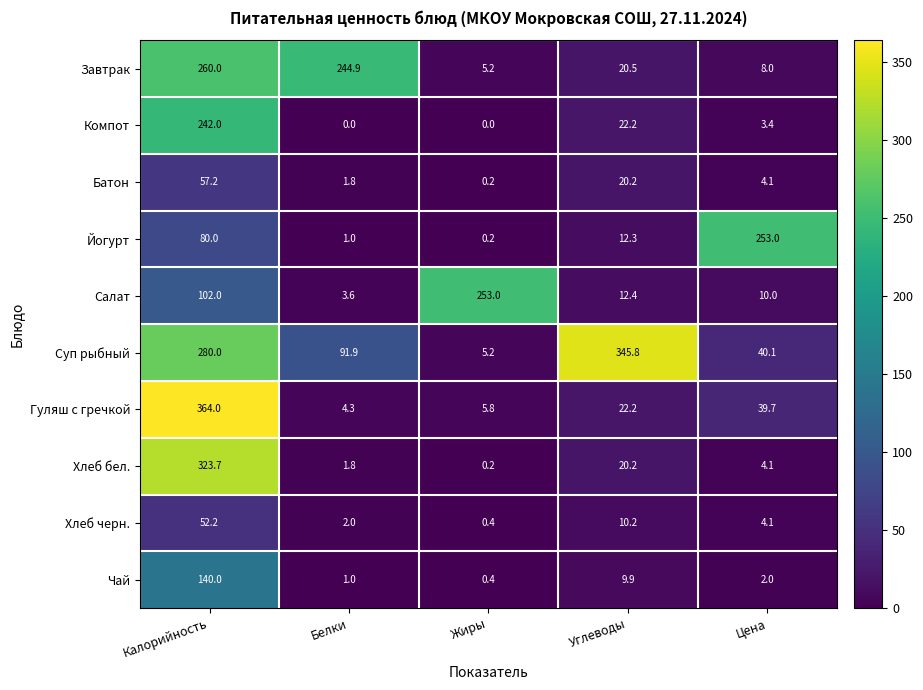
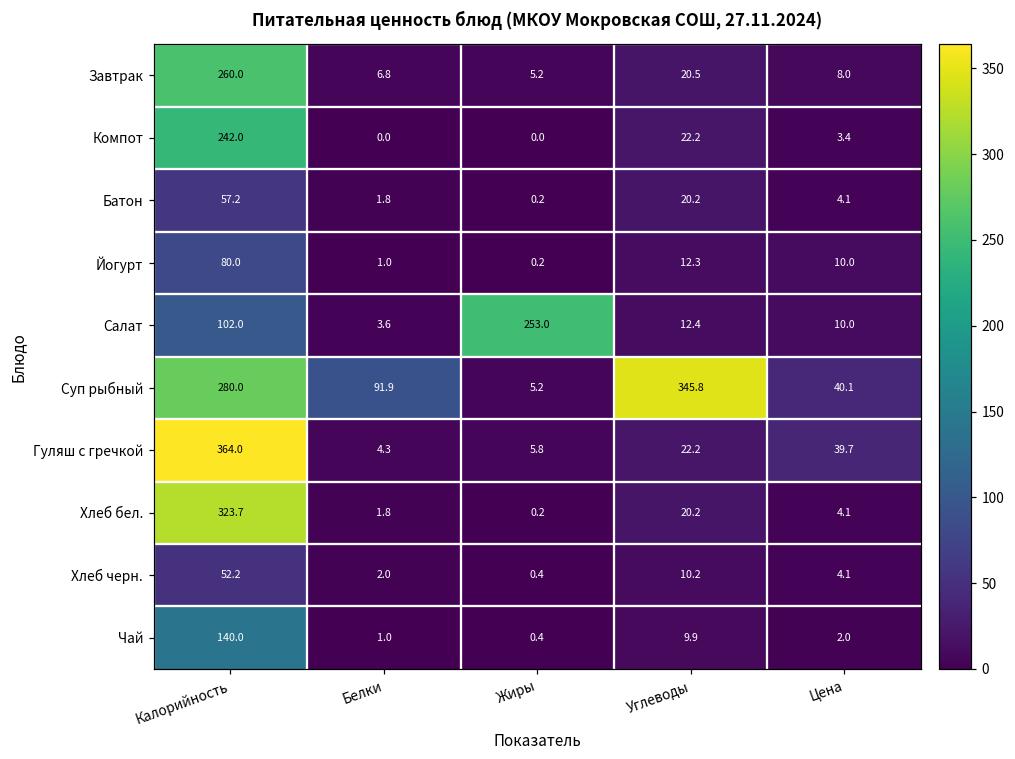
Завтрак, Белки: 244.9 -> 6.8
Йогурт, Цена: 253.0 -> 10.0
